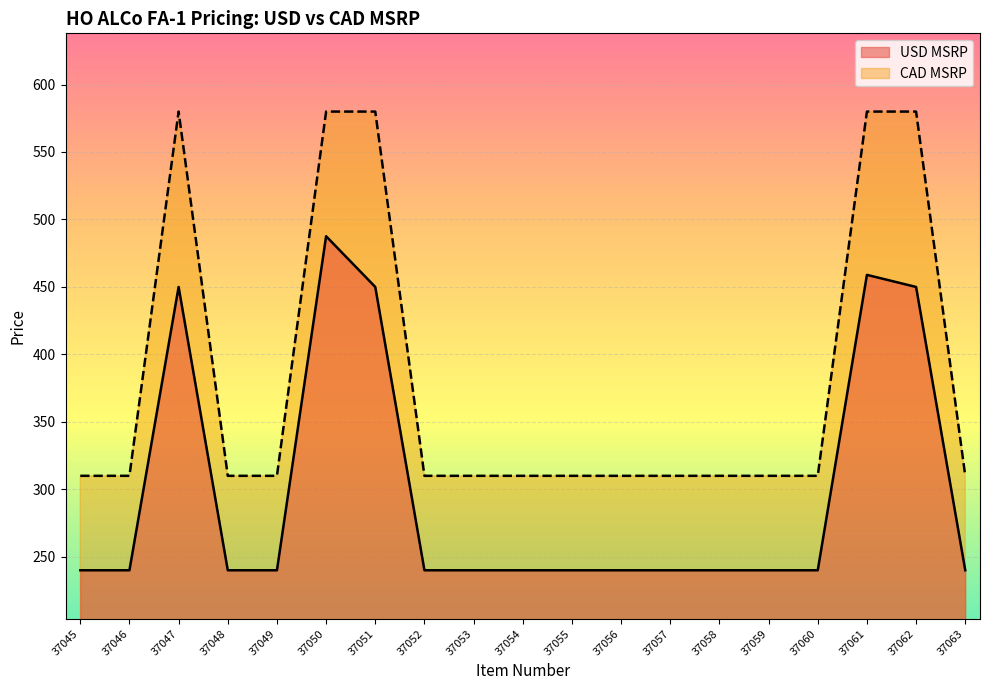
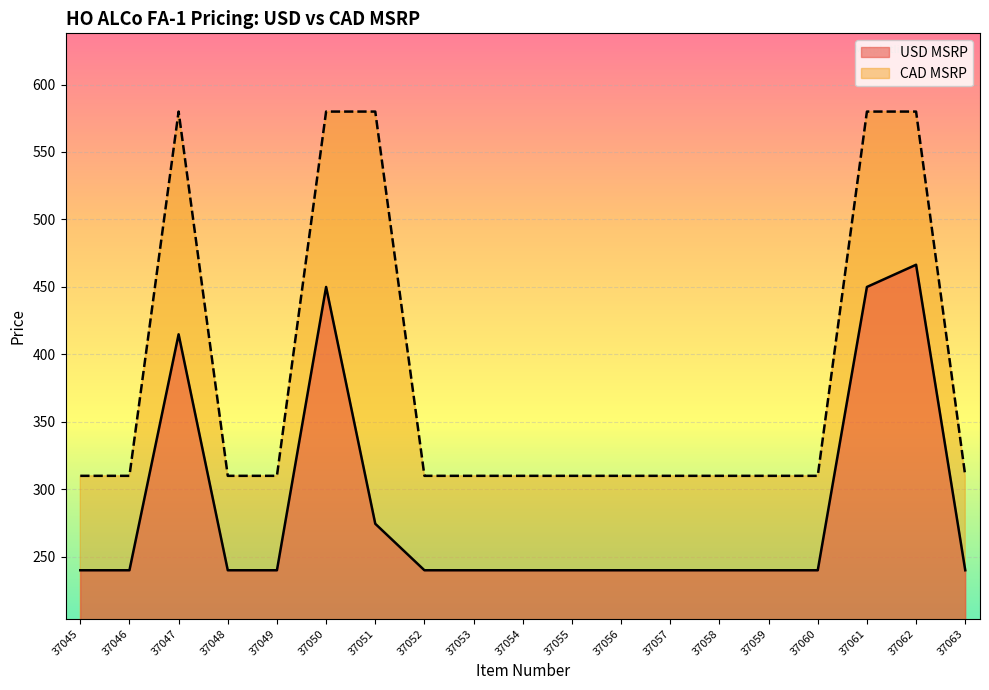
USD MSRP, 37047: 450 -> 415
USD MSRP, 37050: 488 -> 450
USD MSRP, 37051: 450 -> 274
USD MSRP, 37061: 459 -> 450
USD MSRP, 37062: 450 -> 466
